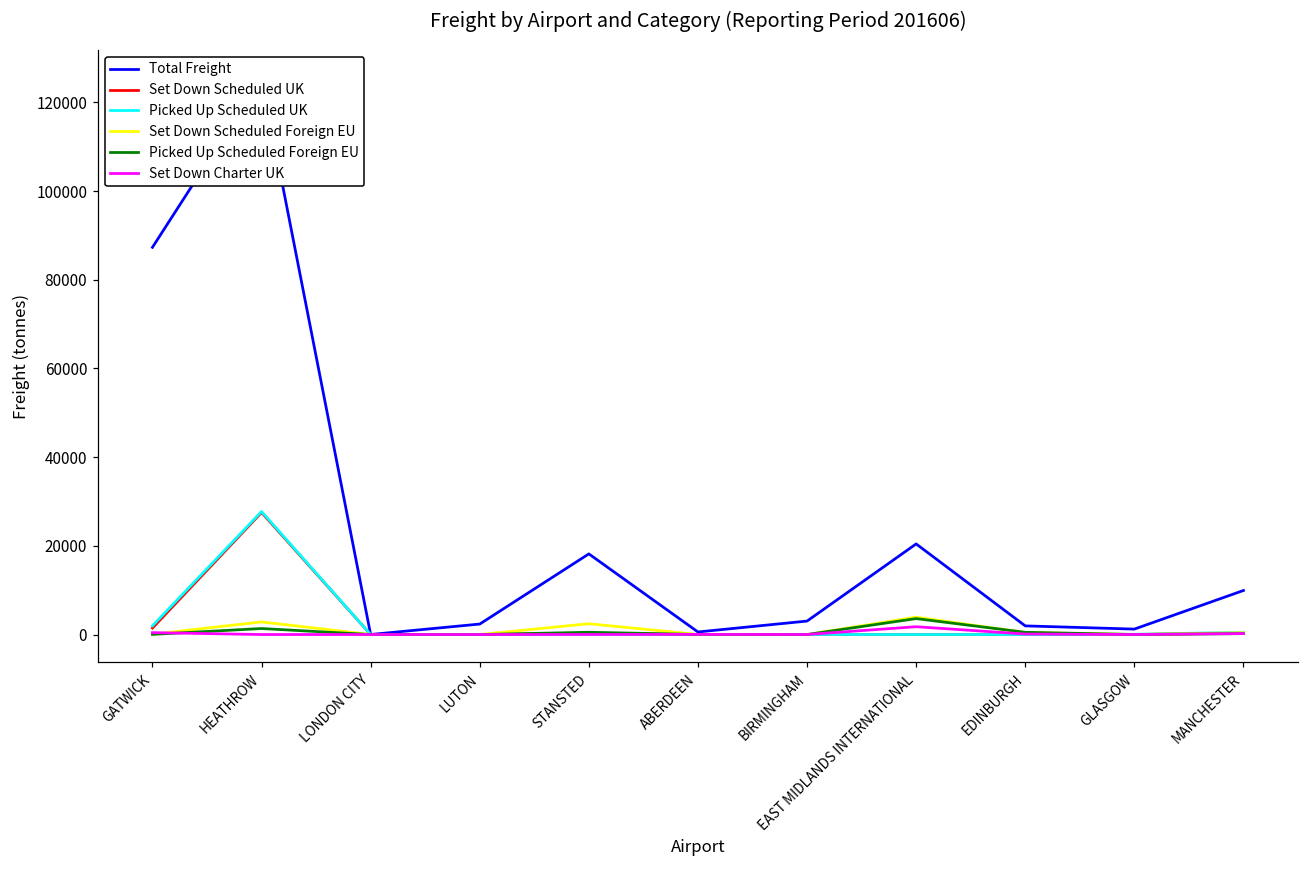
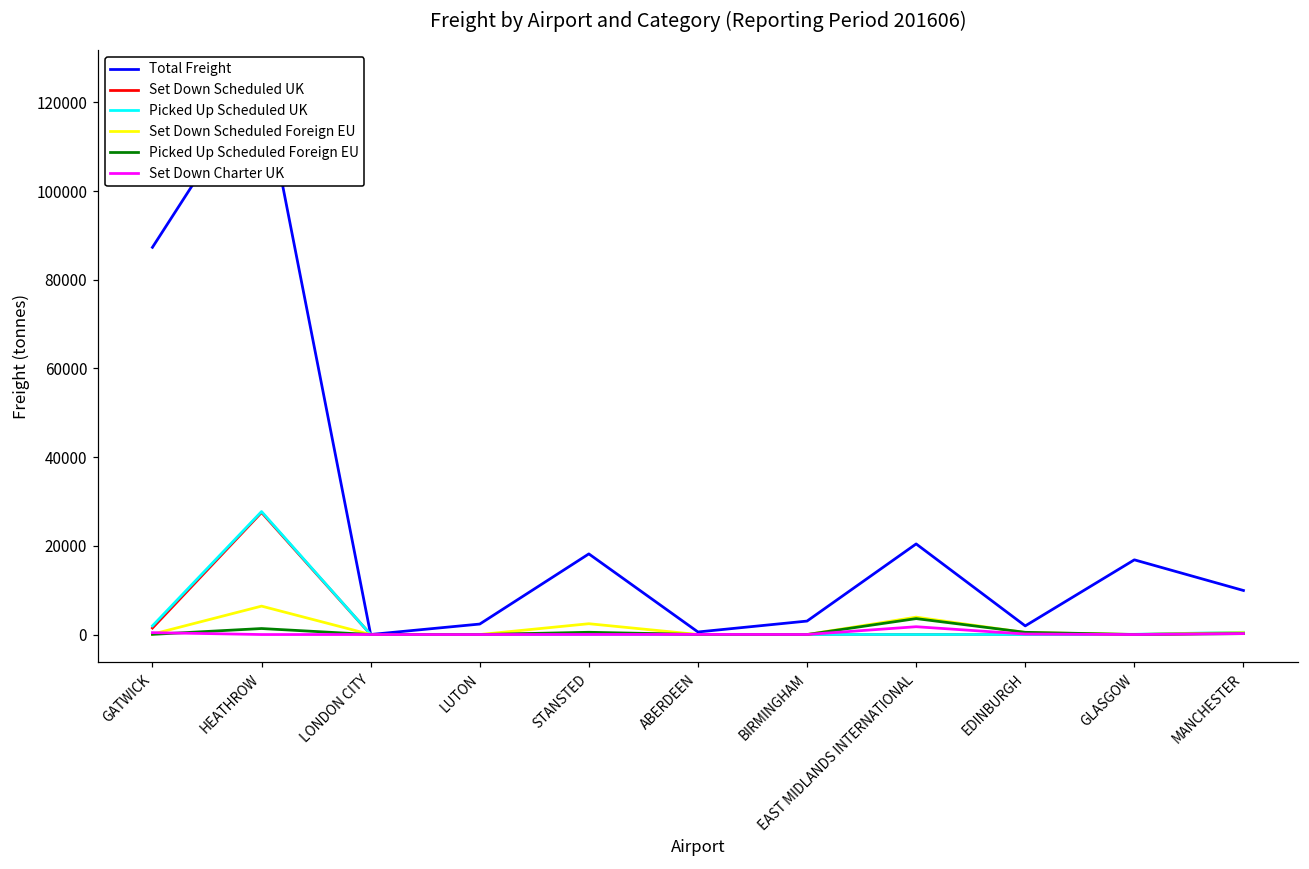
Set Down Scheduled Foreign EU, HEATHROW: 3000 -> 6000
Total Freight, GLASGOW: 1000 -> 17000
